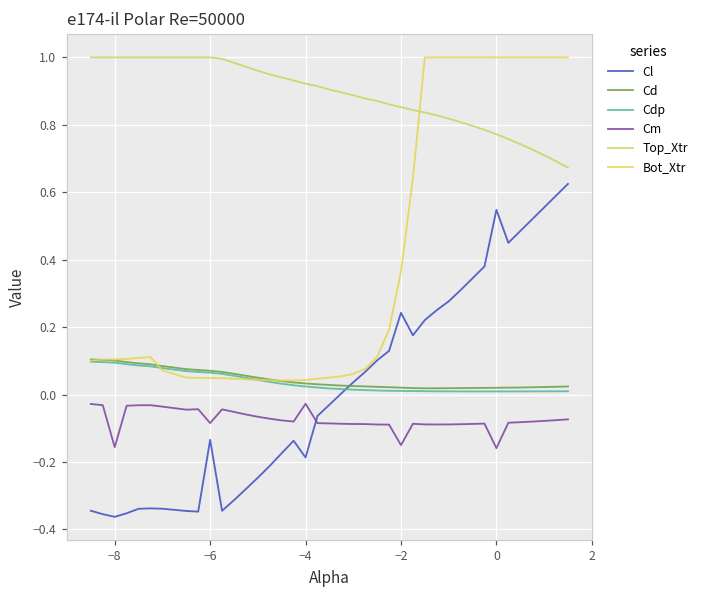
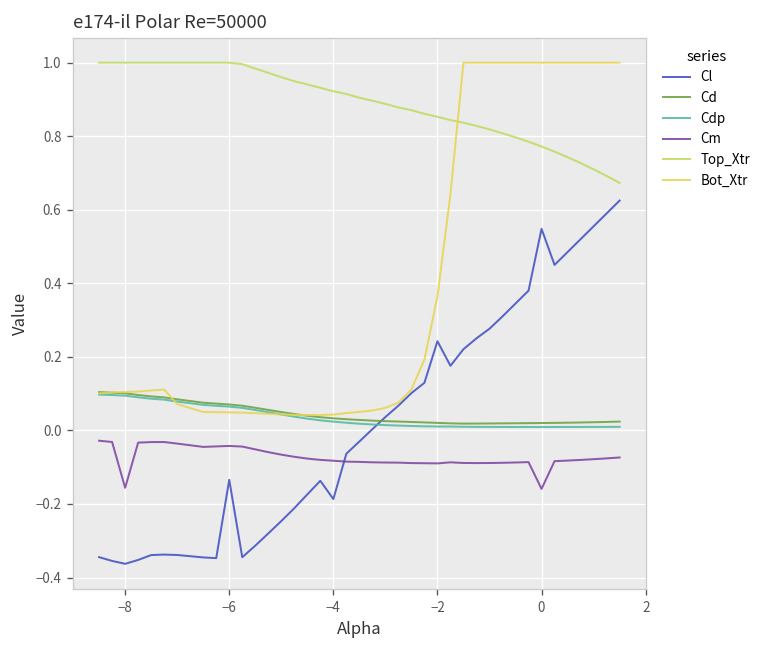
Cm, −6: -0.08 -> -0.04
Cm, −4: -0.03 -> -0.08
Cm, −2: -0.15 -> -0.09
